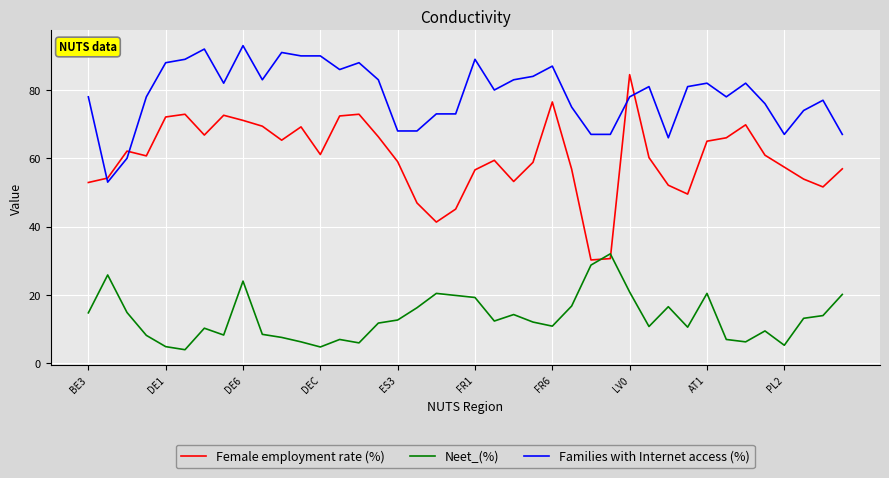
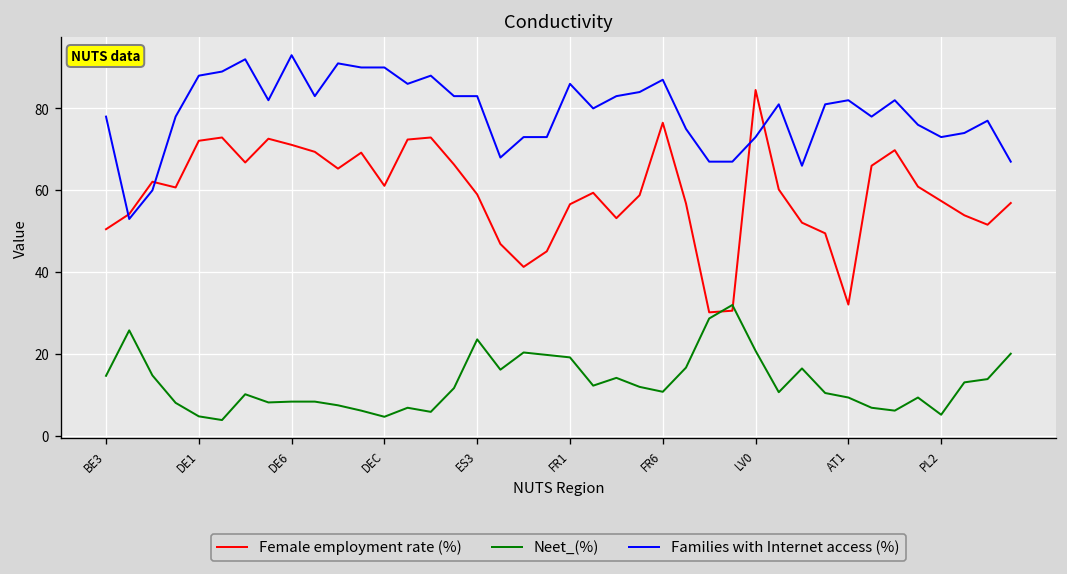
Female employment rate (%), BE3: 53 -> 51
Neet_(%), DE6: 24 -> 8
Neet_(%), ES3: 13 -> 24
Families with Internet access (%), ES3: 68 -> 83
Families with Internet access (%), FR1: 89 -> 86
Families with Internet access (%), LV0: 78 -> 73
Female employment rate (%), AT1: 65 -> 32
Neet_(%), AT1: 20 -> 9
Families with Internet access (%), PL2: 67 -> 73
